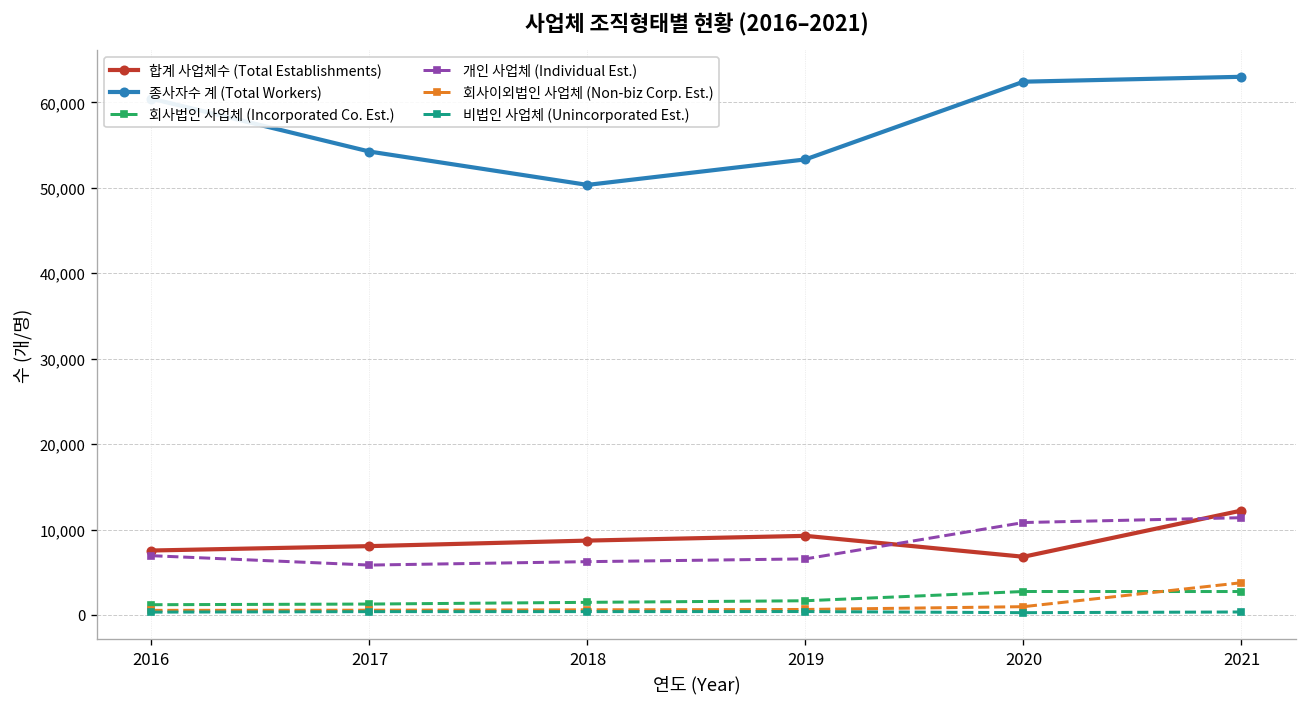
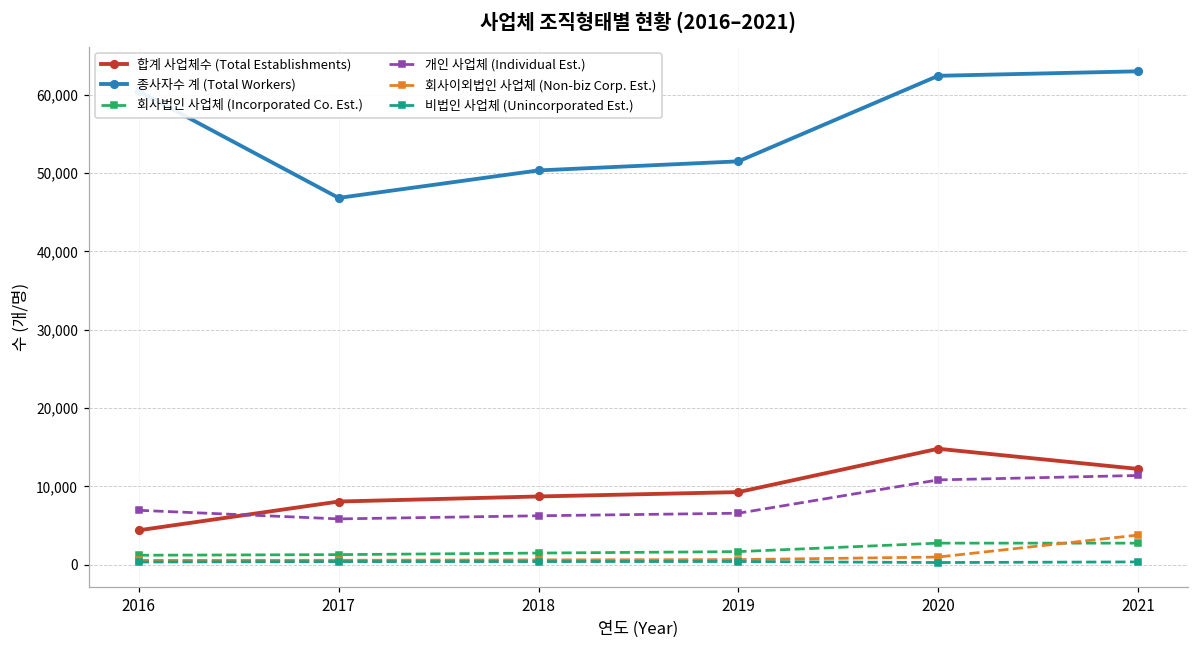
합계 사업체수 (Total Establishments), 2016: 8,000 -> 4,000
종사자수 계 (Total Workers), 2017: 54,000 -> 47,000
종사자수 계 (Total Workers), 2019: 53,000 -> 51,000
합계 사업체수 (Total Establishments), 2020: 7,000 -> 15,000
